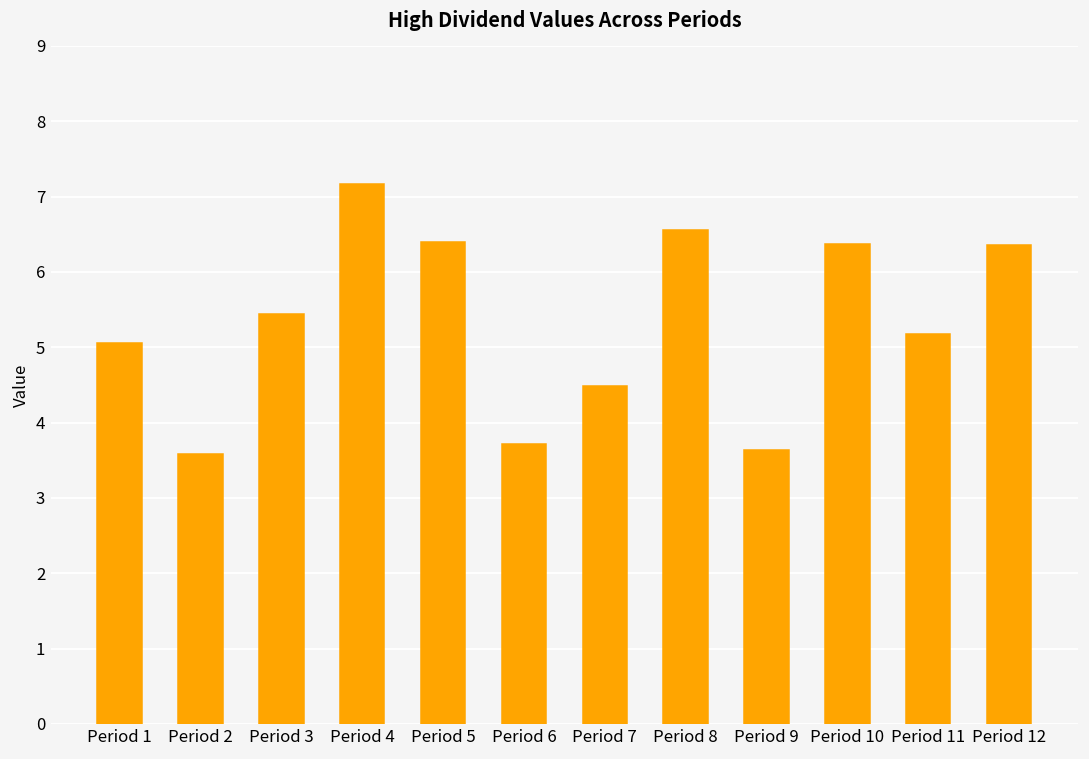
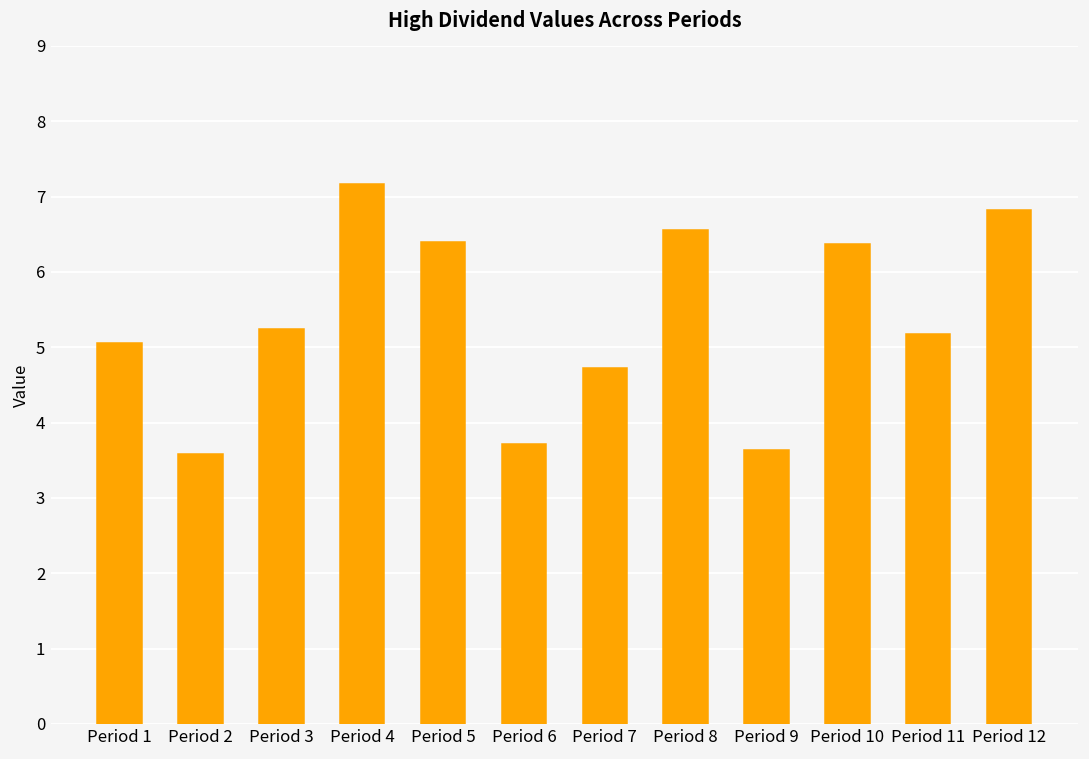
Period 3: 5.4 -> 5.2
Period 7: 4.5 -> 4.7
Period 12: 6.4 -> 6.8
